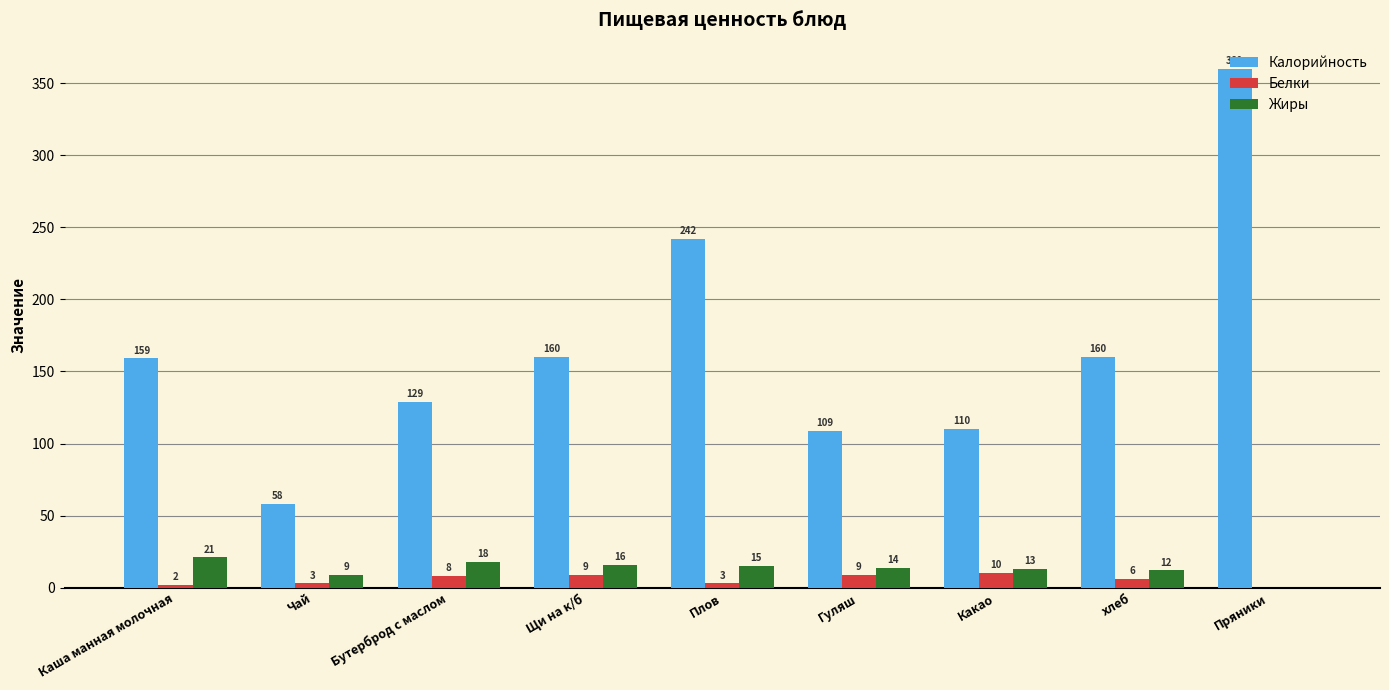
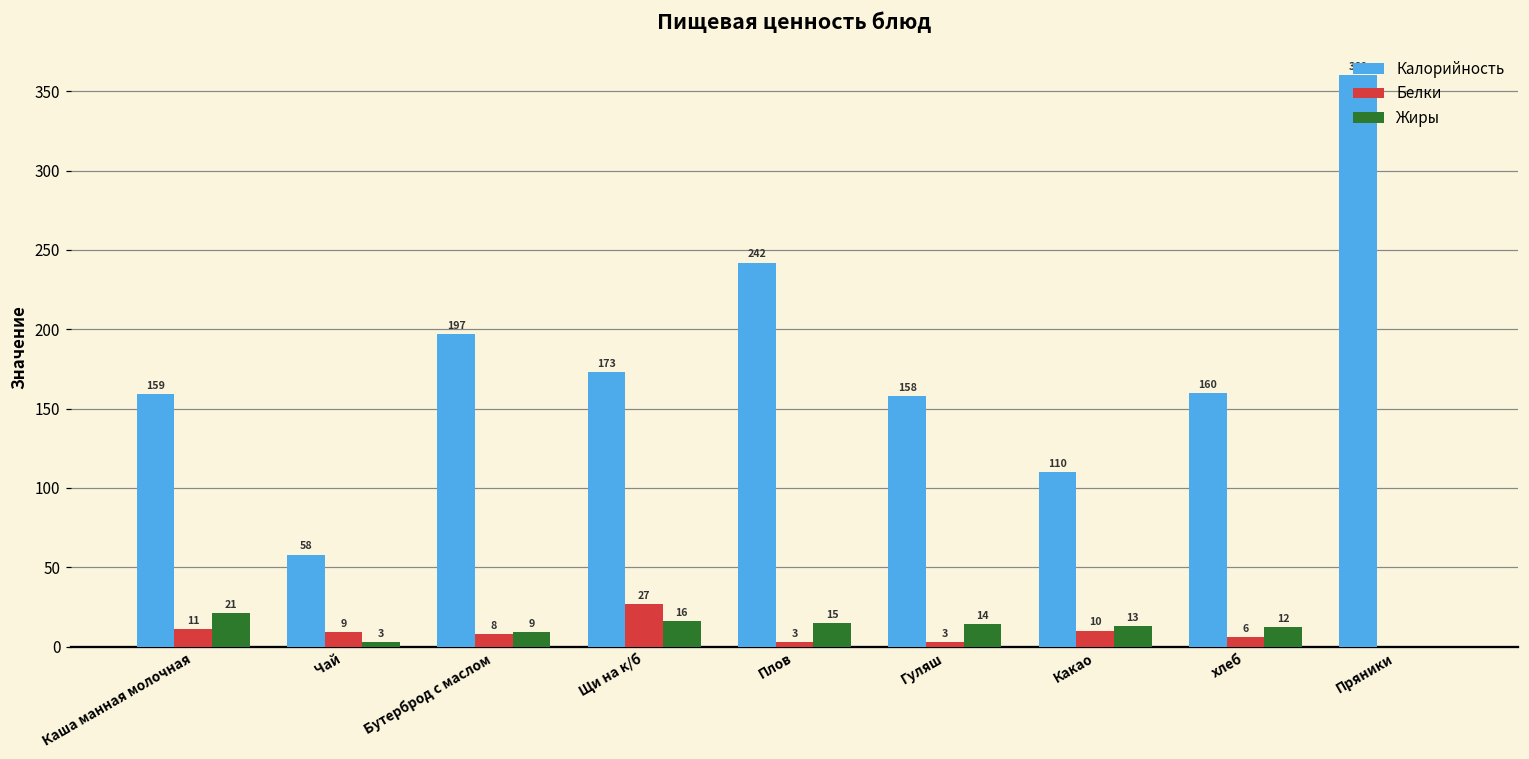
Белки, Каша манная молочная: 2 -> 11
Белки, Чай: 3 -> 9
Жиры, Чай: 9 -> 3
Калорийность, Бутерброд с маслом: 129 -> 197
Жиры, Бутерброд с маслом: 18 -> 9
Калорийность, Щи на к/б: 160 -> 173
Белки, Щи на к/б: 9 -> 27
Калорийность, Гуляш: 109 -> 158
Белки, Гуляш: 9 -> 3
